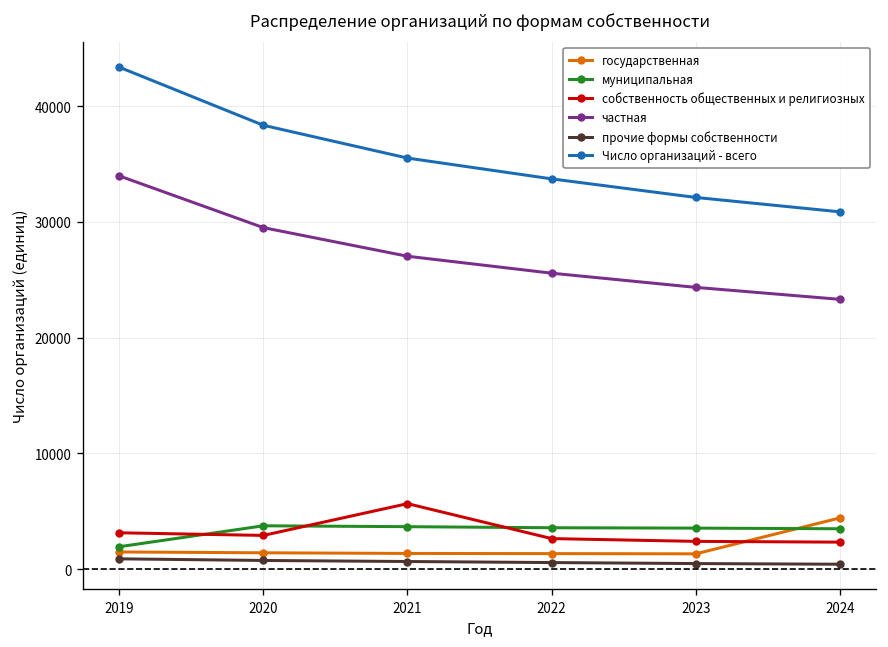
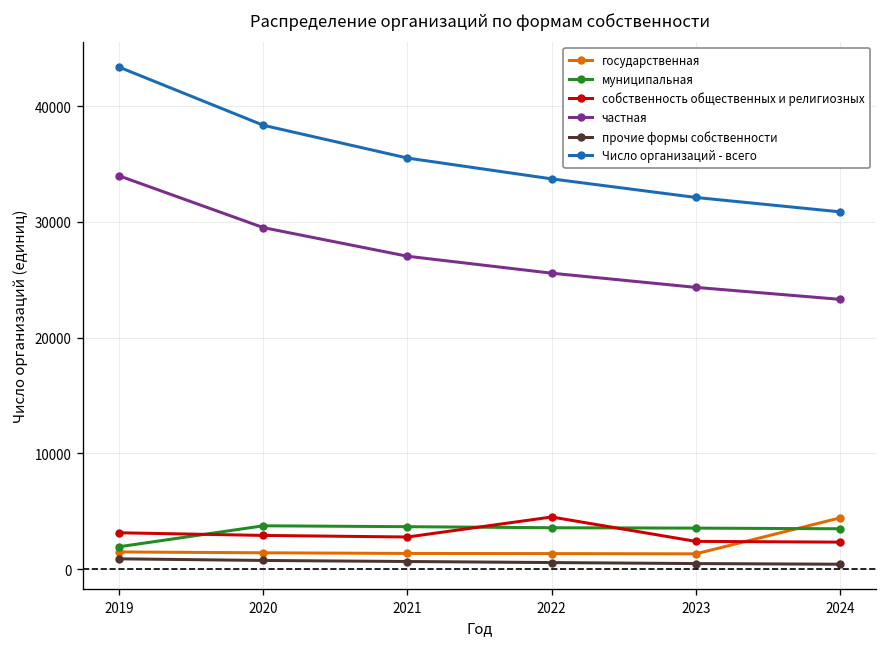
собственность общественных и религиозных, 2021: 6000 -> 3000
собственность общественных и религиозных, 2022: 3000 -> 5000
